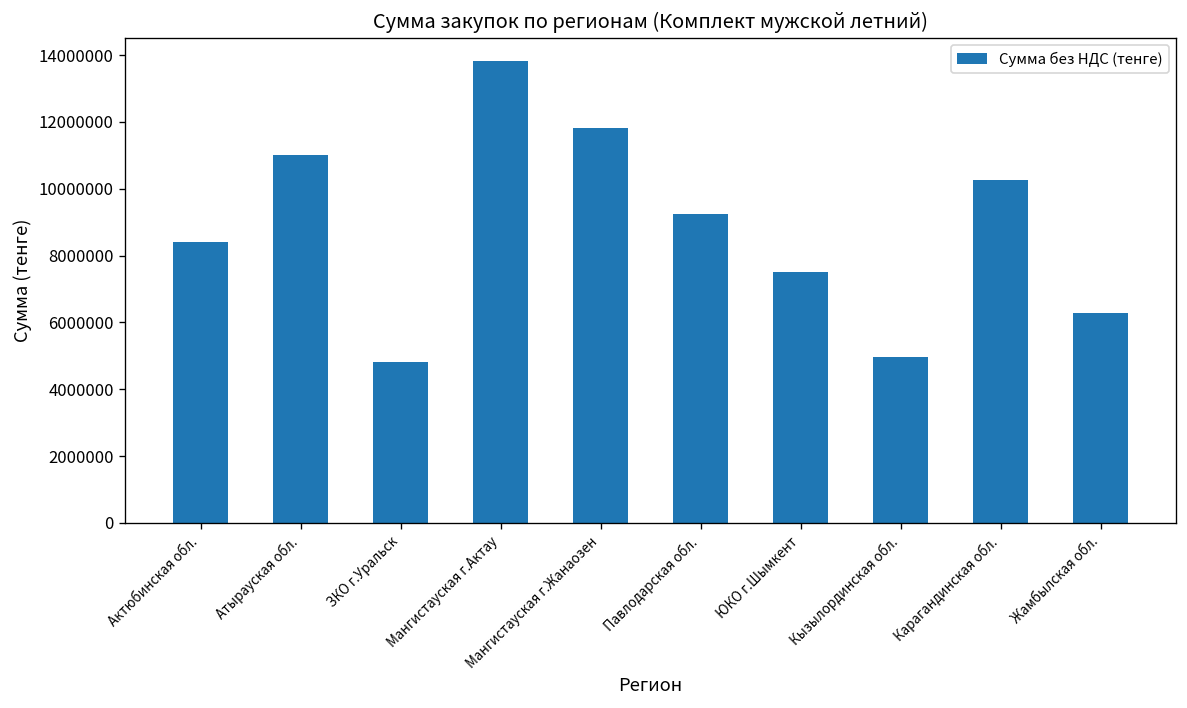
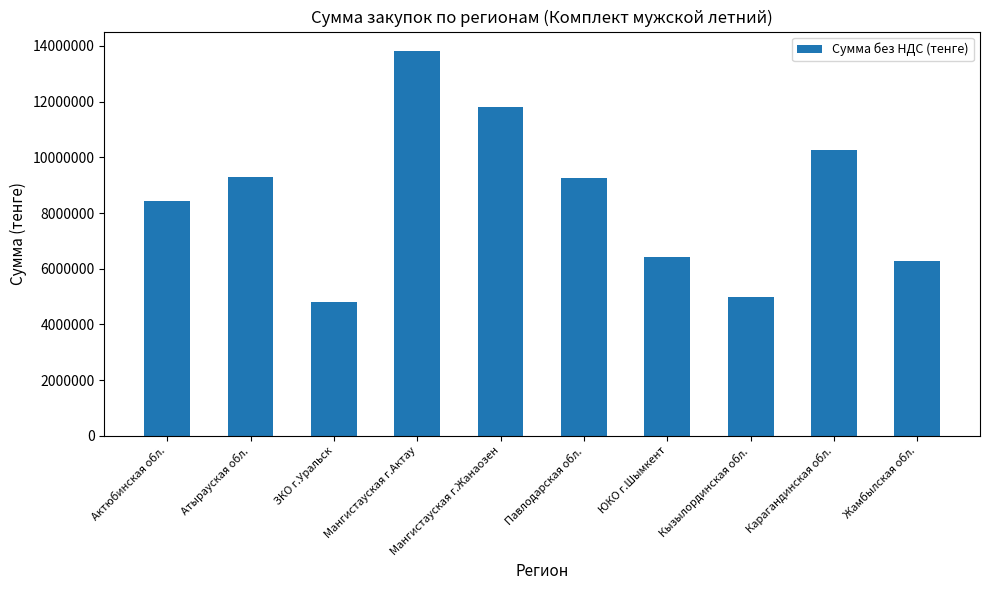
Атырауская обл.: 11000000 -> 9300000
ЮКО г.Шымкент: 7500000 -> 6400000
